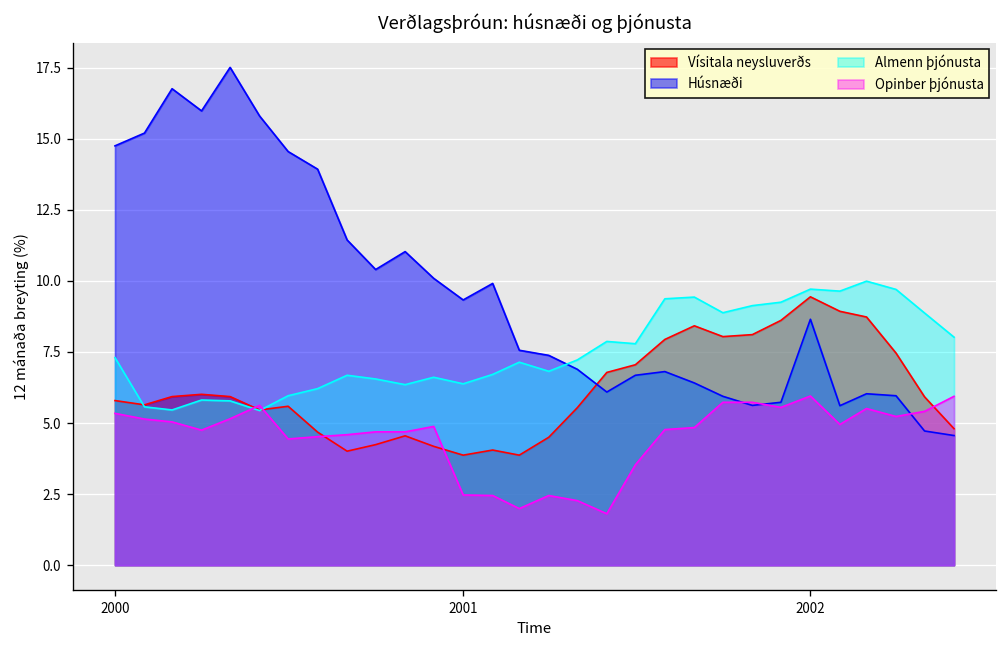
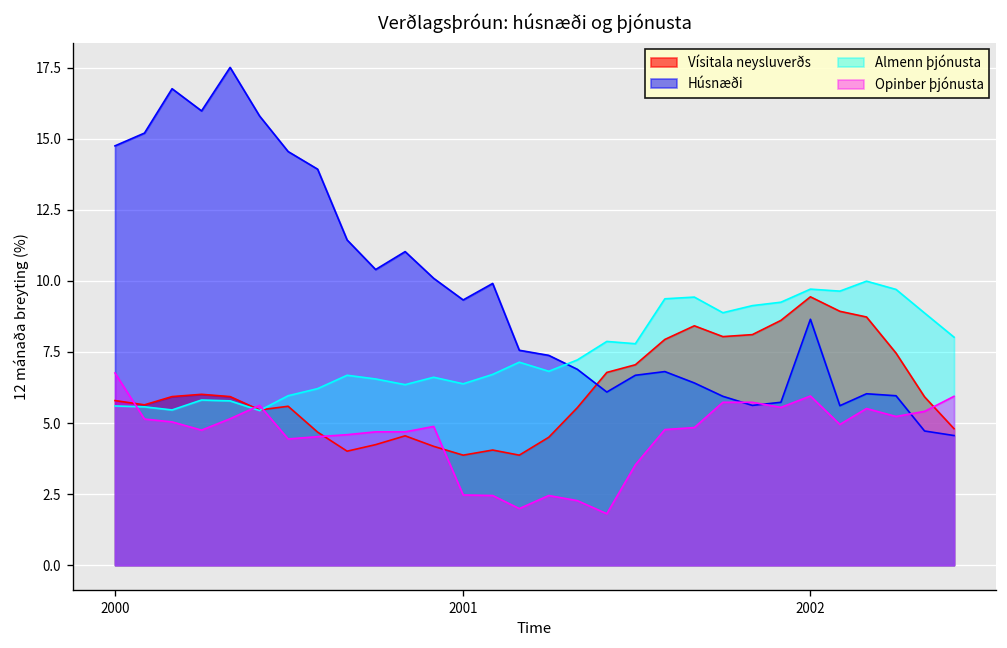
Almenn þjónusta, 2000: 7.3 -> 5.6
Opinber þjónusta, 2000: 5.3 -> 6.8
